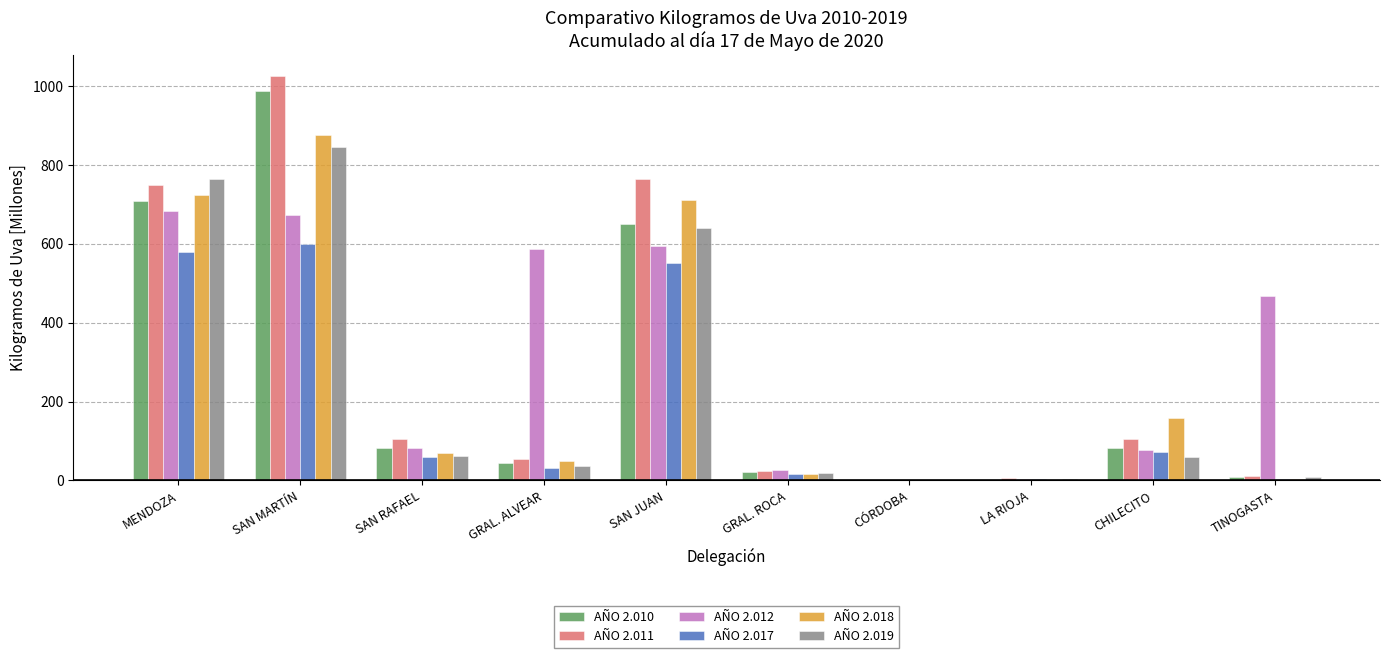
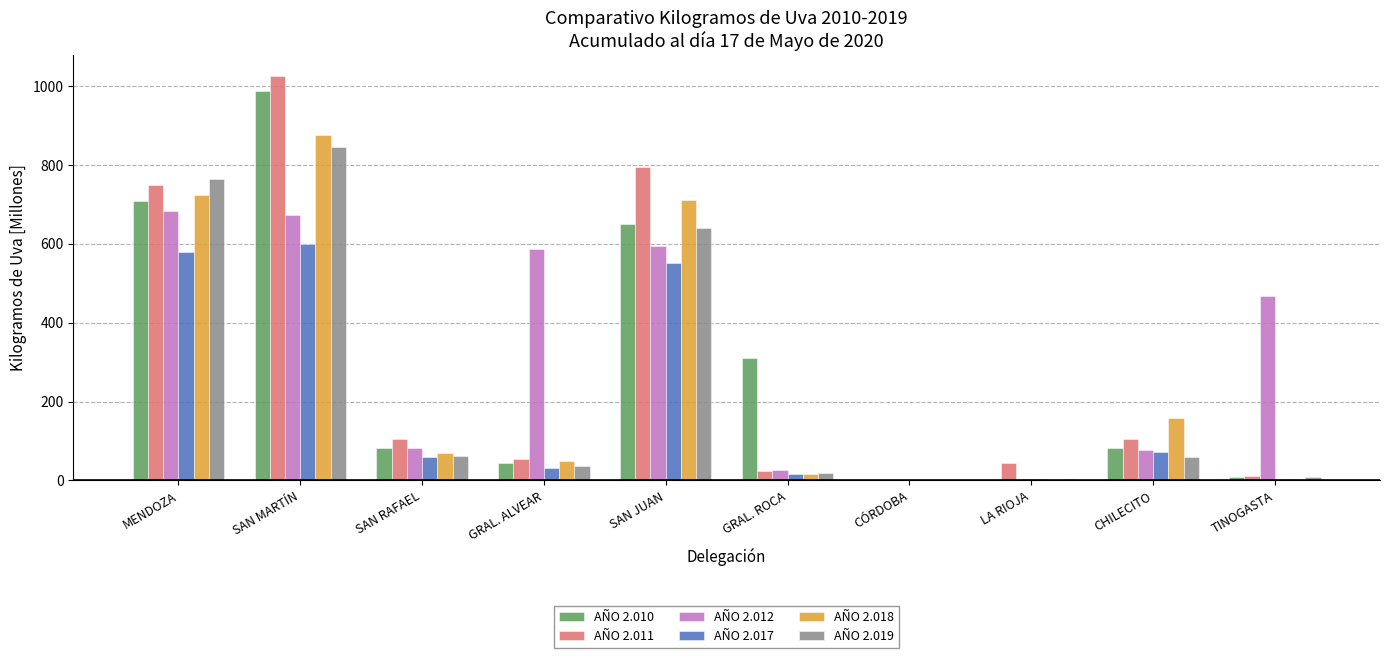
AÑO 2.011, SAN JUAN: 770 -> 790
AÑO 2.010, GRAL. ROCA: 20 -> 310
AÑO 2.011, LA RIOJA: 10 -> 50
